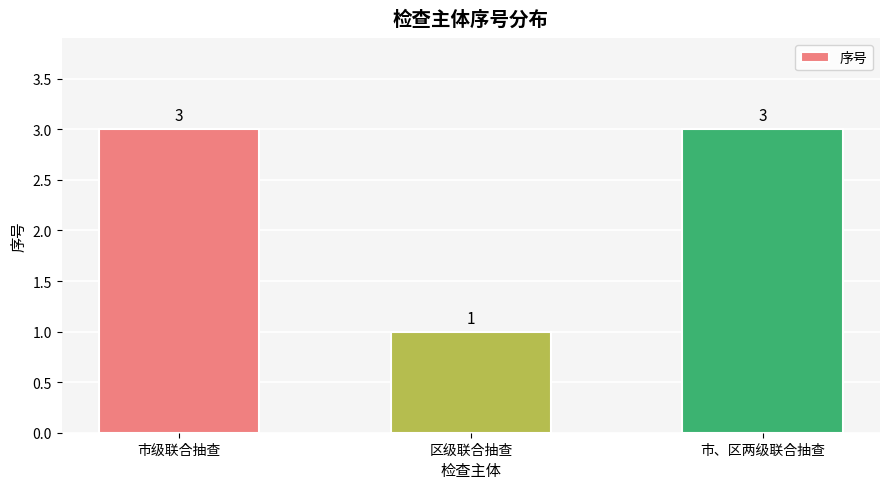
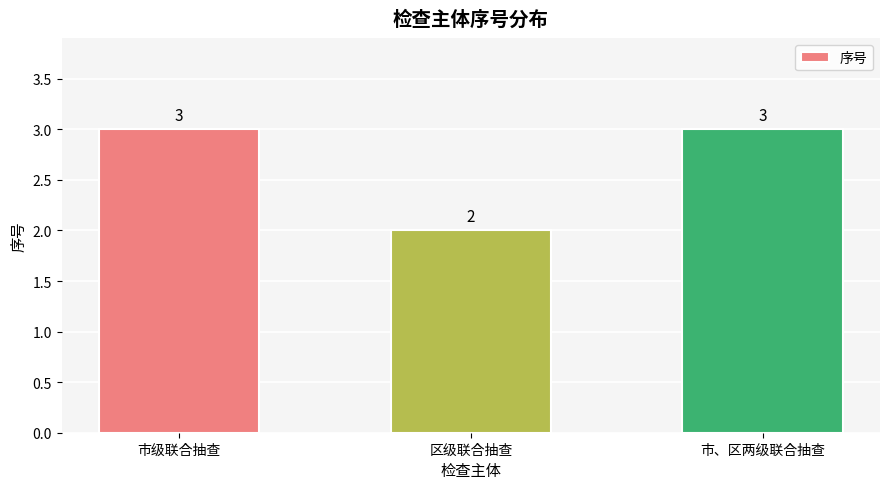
区级联合抽查: 1 -> 2
